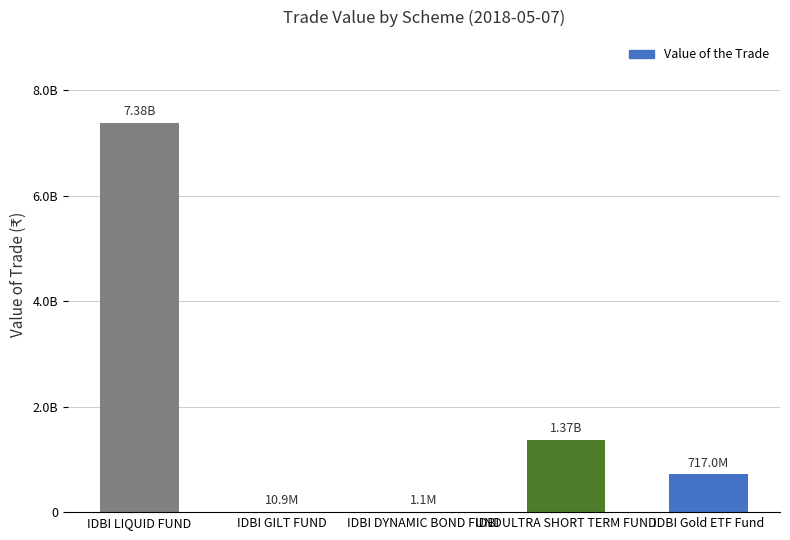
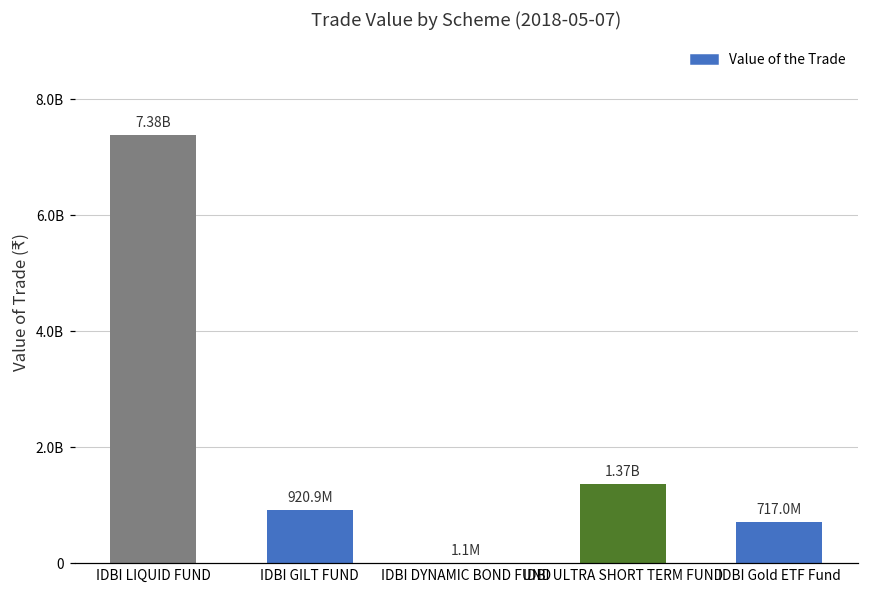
IDBI GILT FUND: 10.9M -> 920.9M
